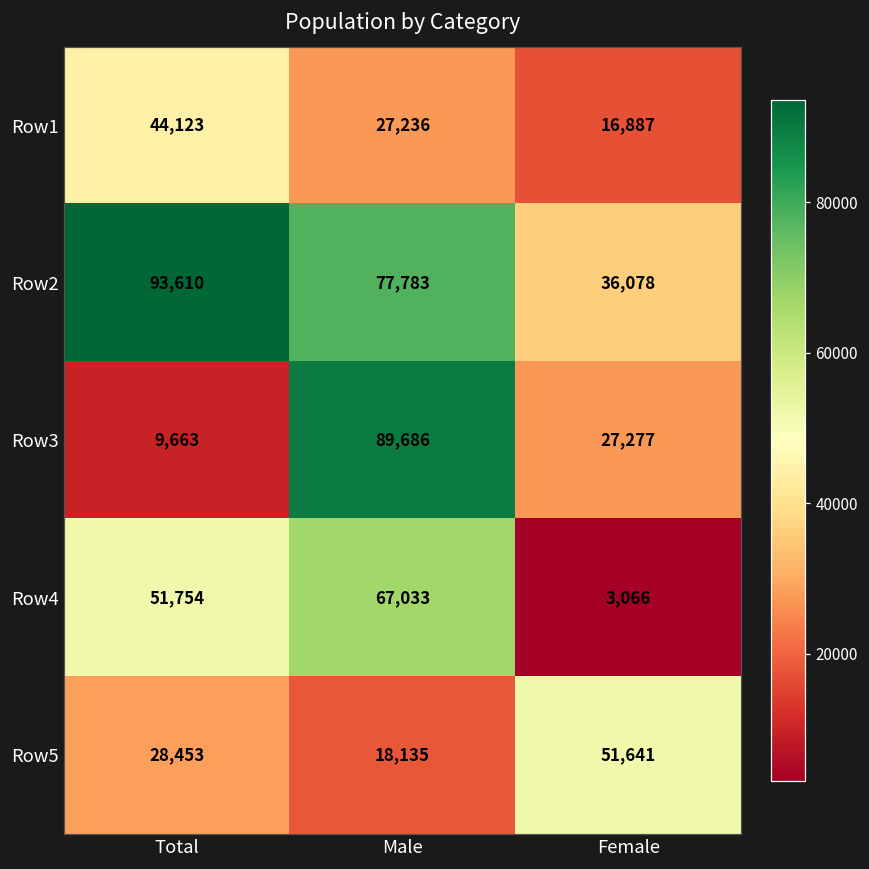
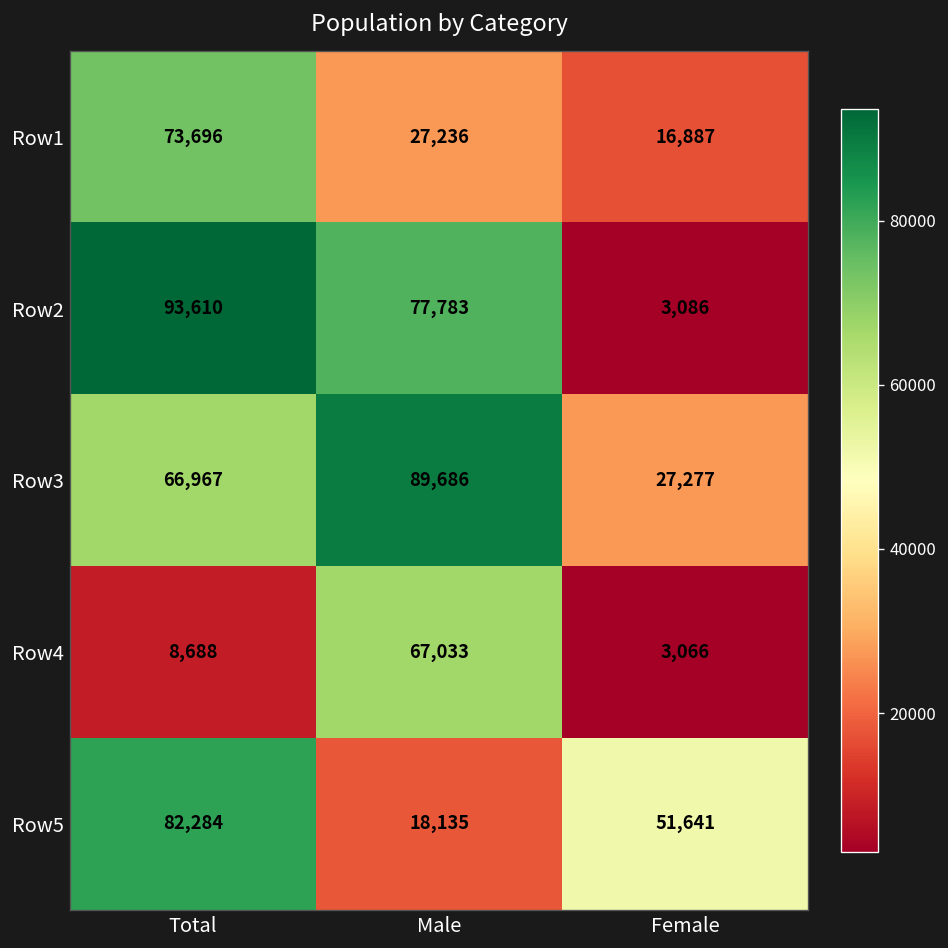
Row1, Total: 44,123 -> 73,696
Row2, Female: 36,078 -> 3,086
Row3, Total: 9,663 -> 66,967
Row4, Total: 51,754 -> 8,688
Row5, Total: 28,453 -> 82,284
